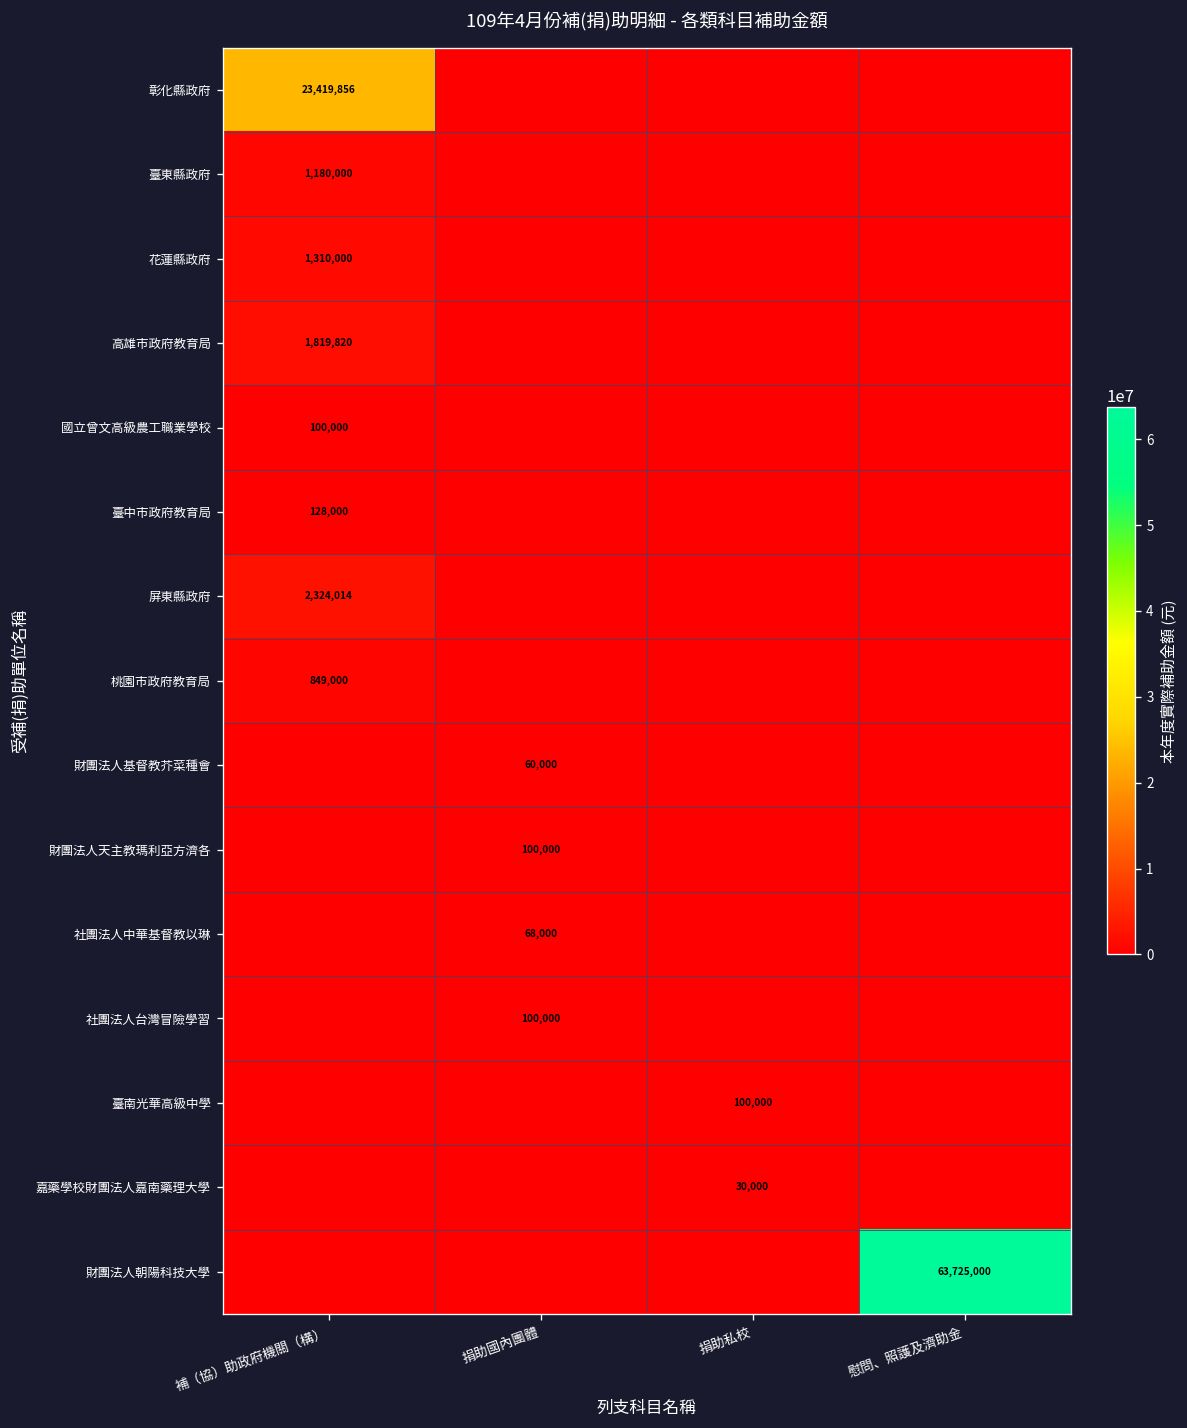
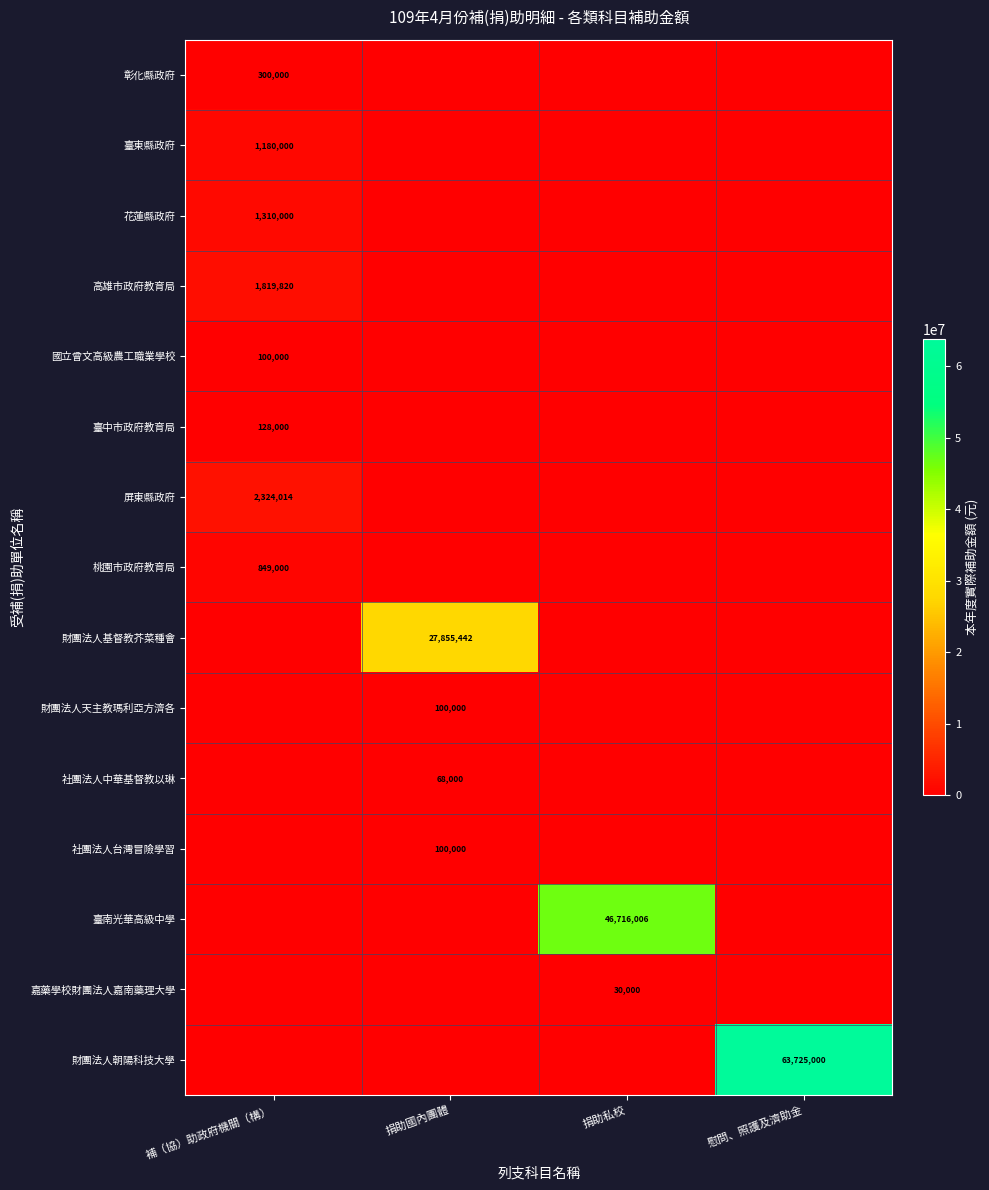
彰化縣政府, 補（協）助政府機關（構）: 23,419,856 -> 300,000
財團法人基督教芥菜種會, 捐助國內團體: 60,000 -> 27,855,442
臺南光華高級中學, 捐助私校: 100,000 -> 46,716,006
